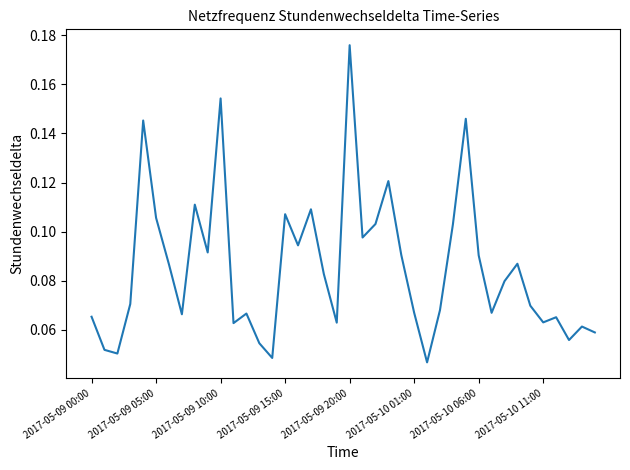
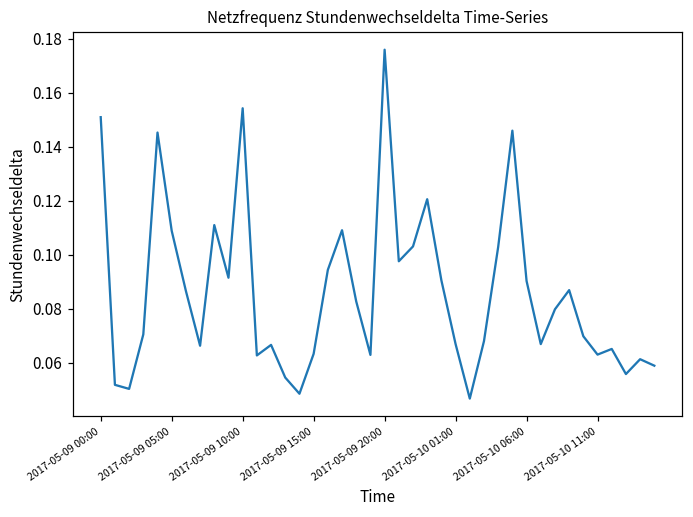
2017-05-09 00:00: 0.065 -> 0.151
2017-05-09 05:00: 0.106 -> 0.109
2017-05-09 15:00: 0.107 -> 0.063
